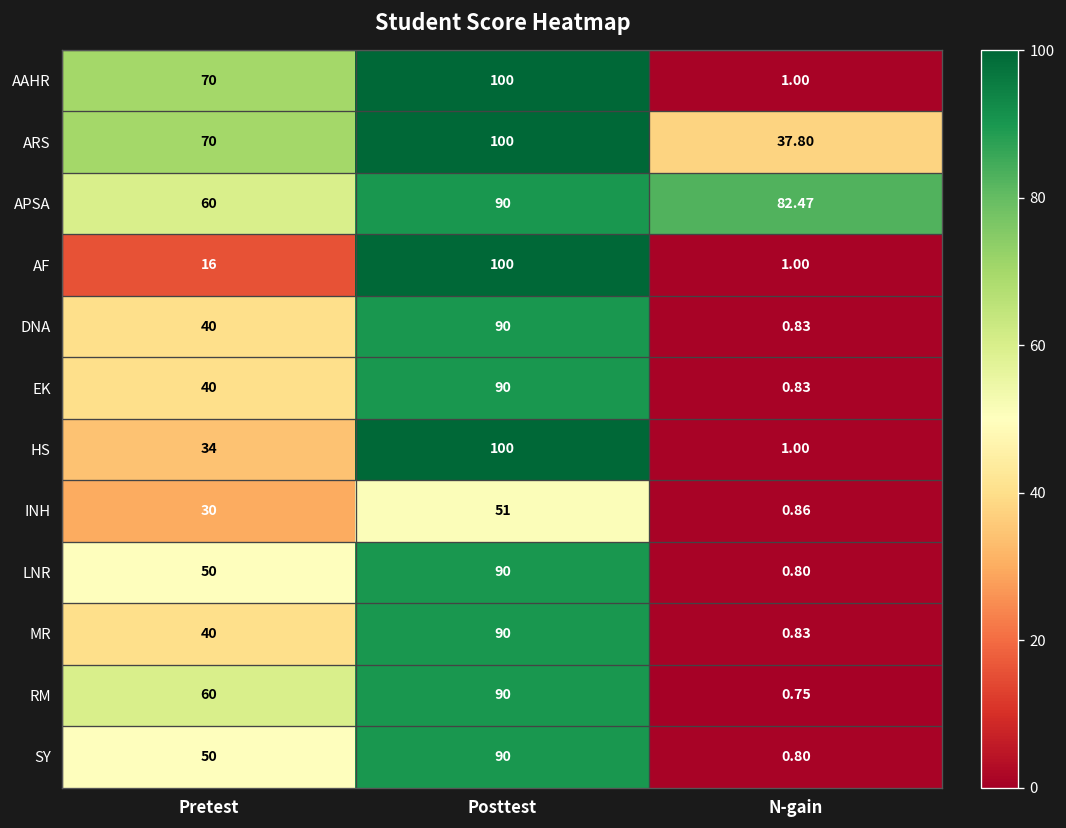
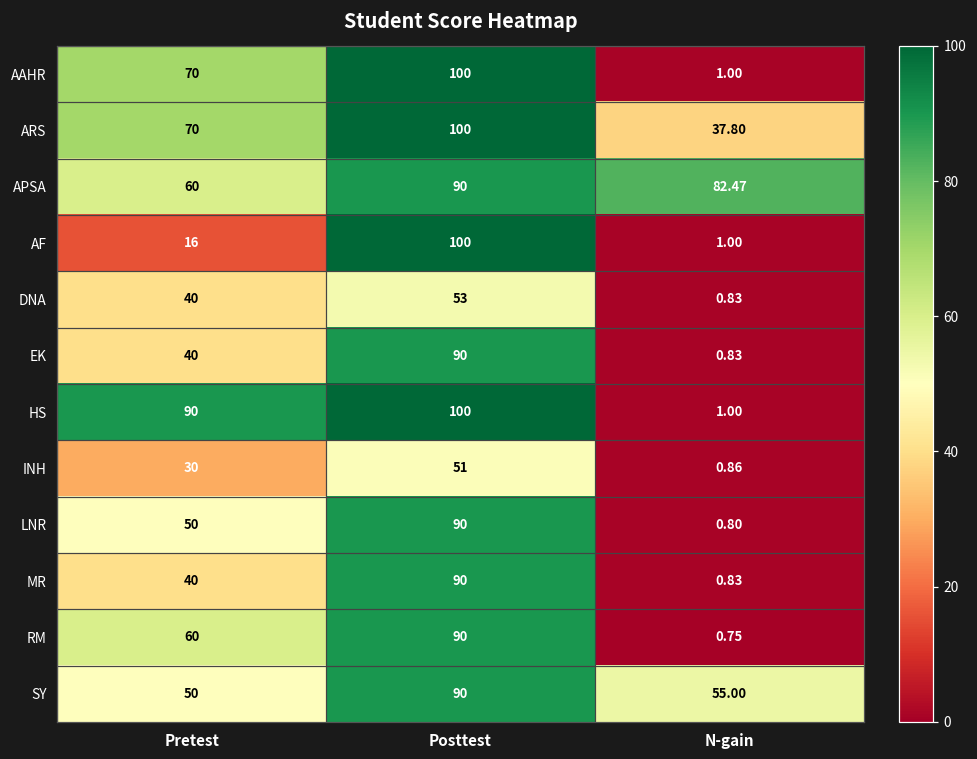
DNA, Posttest: 90 -> 53
HS, Pretest: 34 -> 90
SY, N-gain: 0.80 -> 55.00
